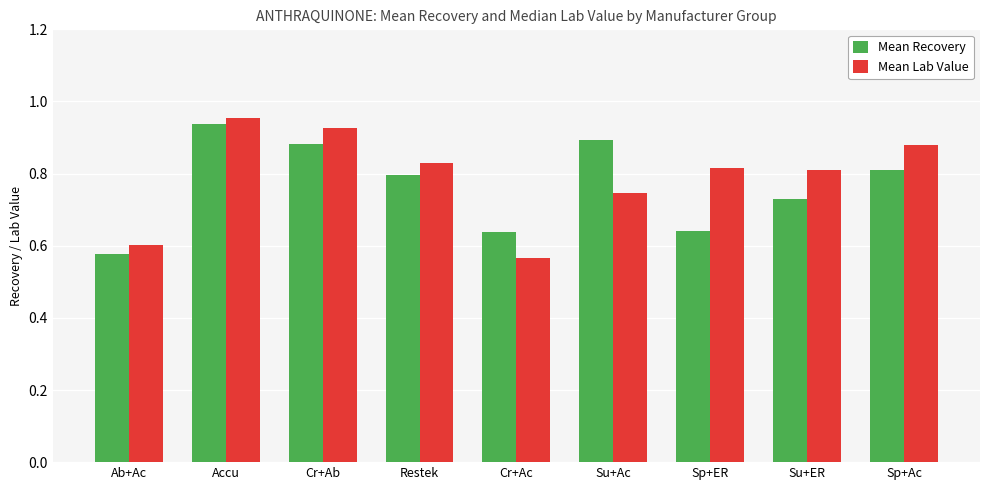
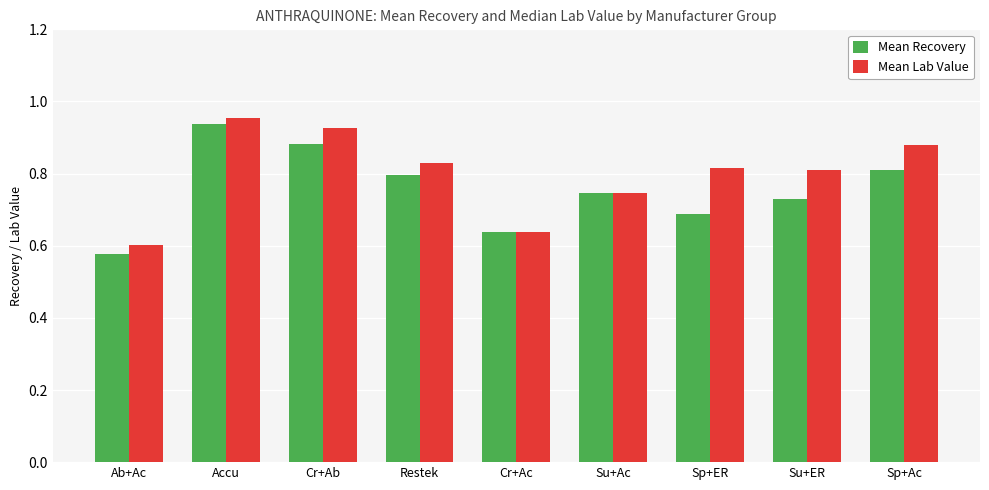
Mean Lab Value, Cr+Ac: 0.57 -> 0.64
Mean Recovery, Su+Ac: 0.89 -> 0.75
Mean Recovery, Sp+ER: 0.64 -> 0.69
